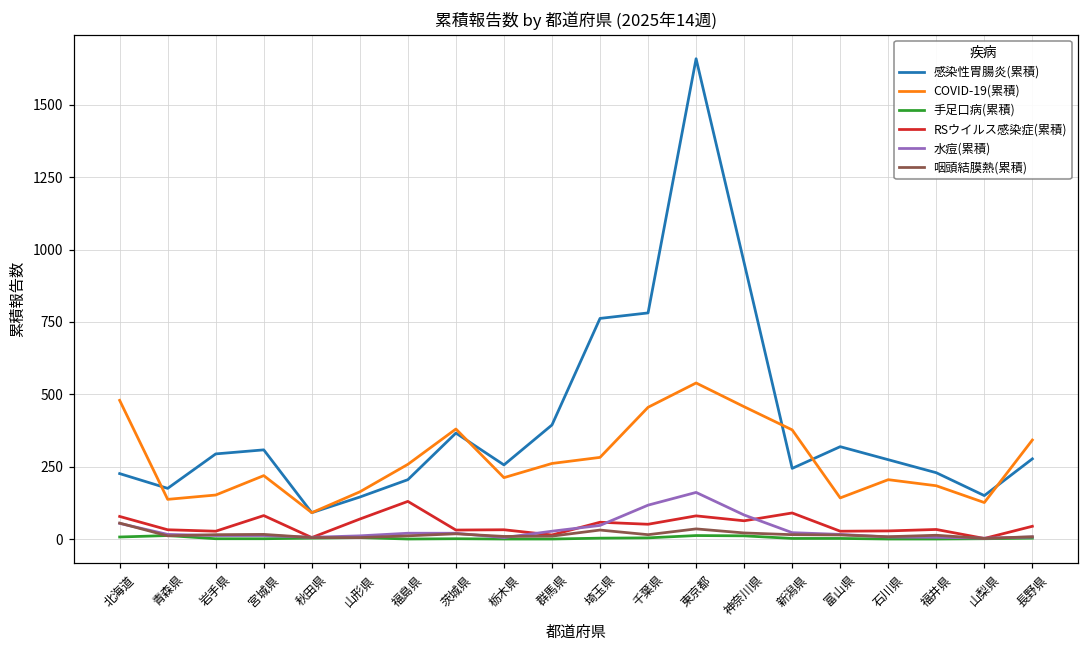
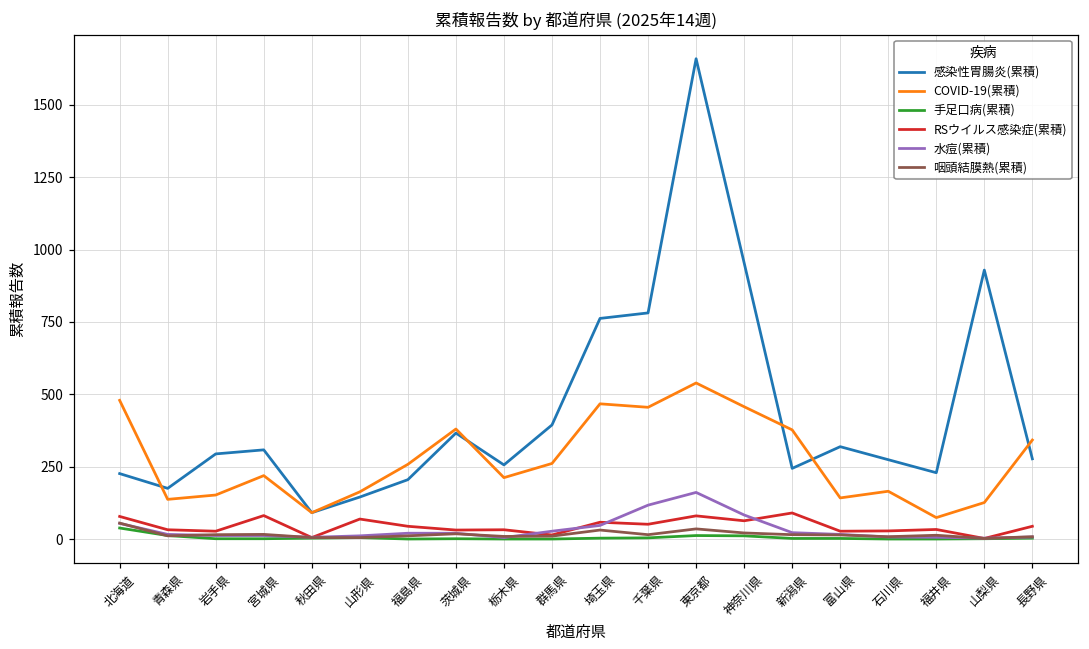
手足口病(累積), 北海道: 10 -> 40
RSウイルス感染症(累積), 福島県: 130 -> 40
COVID-19(累積), 埼玉県: 280 -> 470
COVID-19(累積), 石川県: 210 -> 170
COVID-19(累積), 福井県: 180 -> 70
感染性胃腸炎(累積), 山梨県: 150 -> 930
